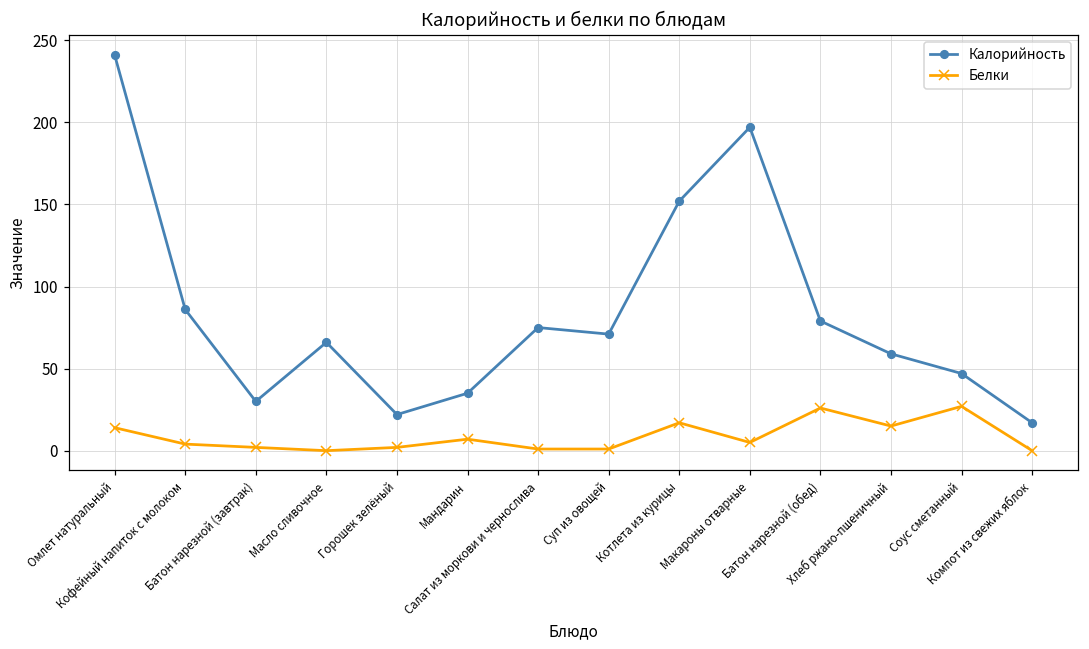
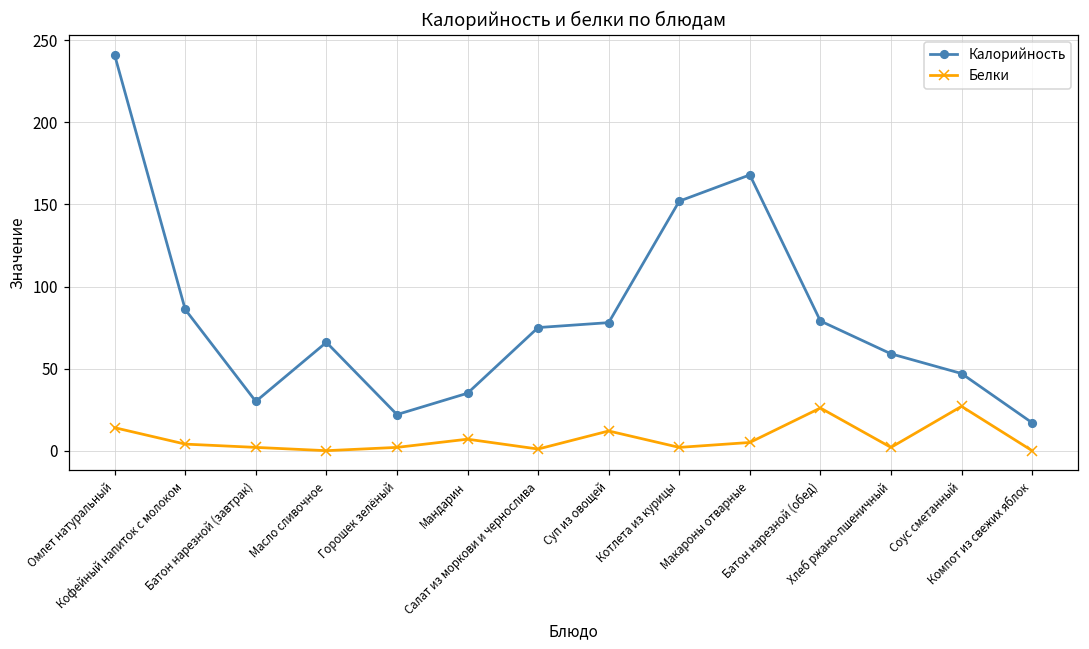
Калорийность, Суп из овощей: 71 -> 78
Белки, Суп из овощей: 1 -> 12
Белки, Котлета из курицы: 17 -> 2
Калорийность, Макароны отварные: 197 -> 168
Белки, Хлеб ржано-пшеничный: 15 -> 2
